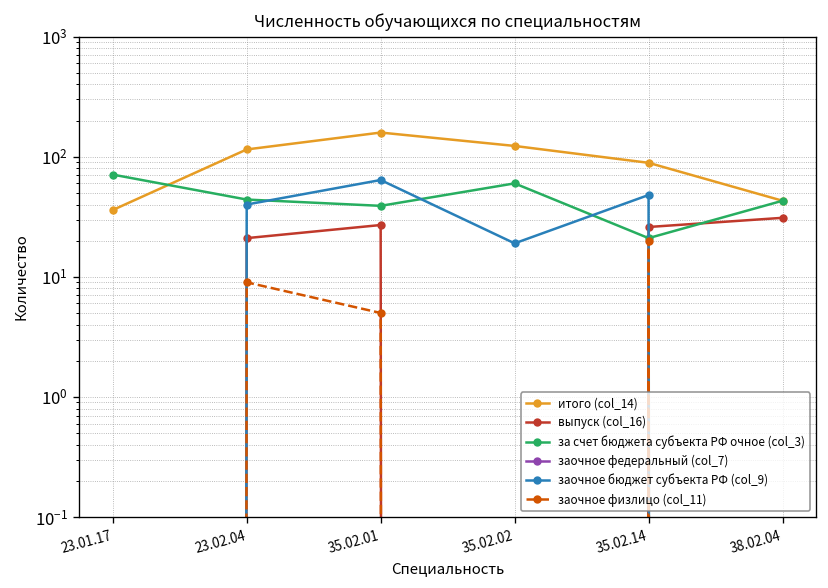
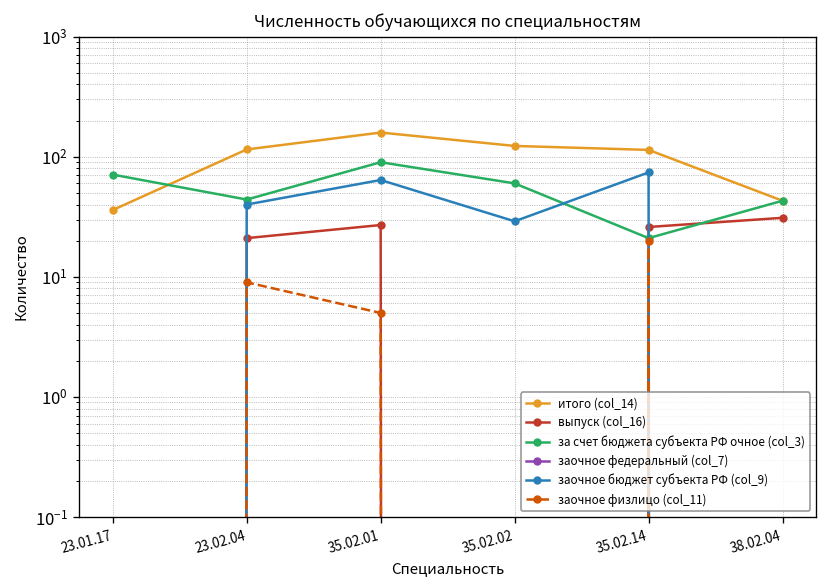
за счет бюджета субъекта РФ очное (col_3), 35.02.01: 39 -> 90
заочное бюджет субъекта РФ (col_9), 35.02.02: 19 -> 29
итого (col_14), 35.02.14: 90 -> 110
заочное бюджет субъекта РФ (col_9), 35.02.14: 50 -> 70
